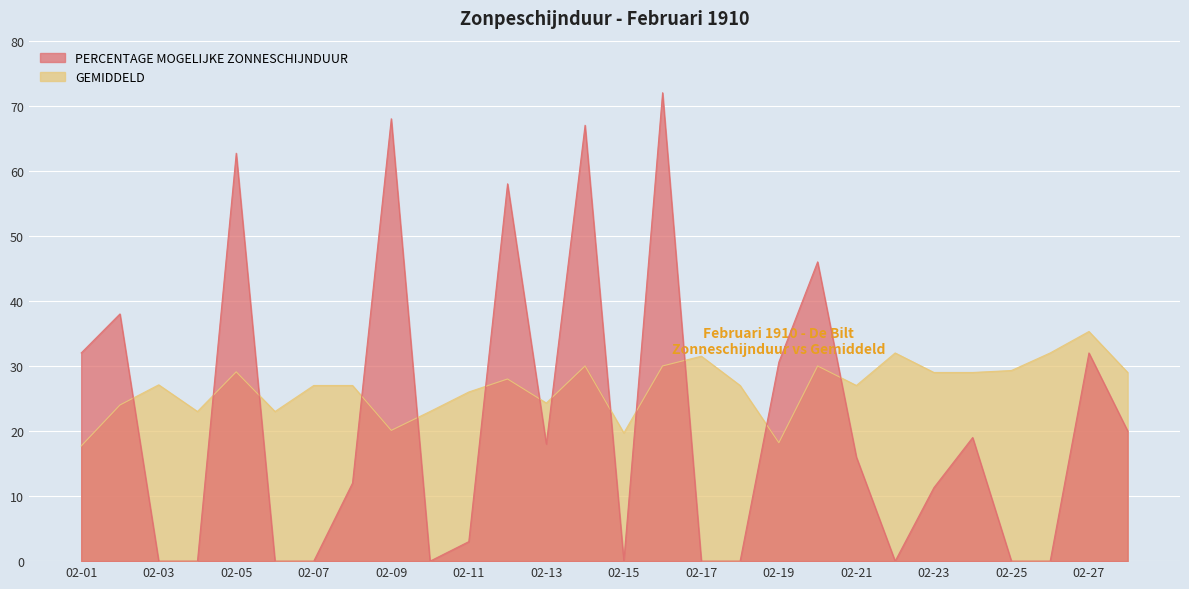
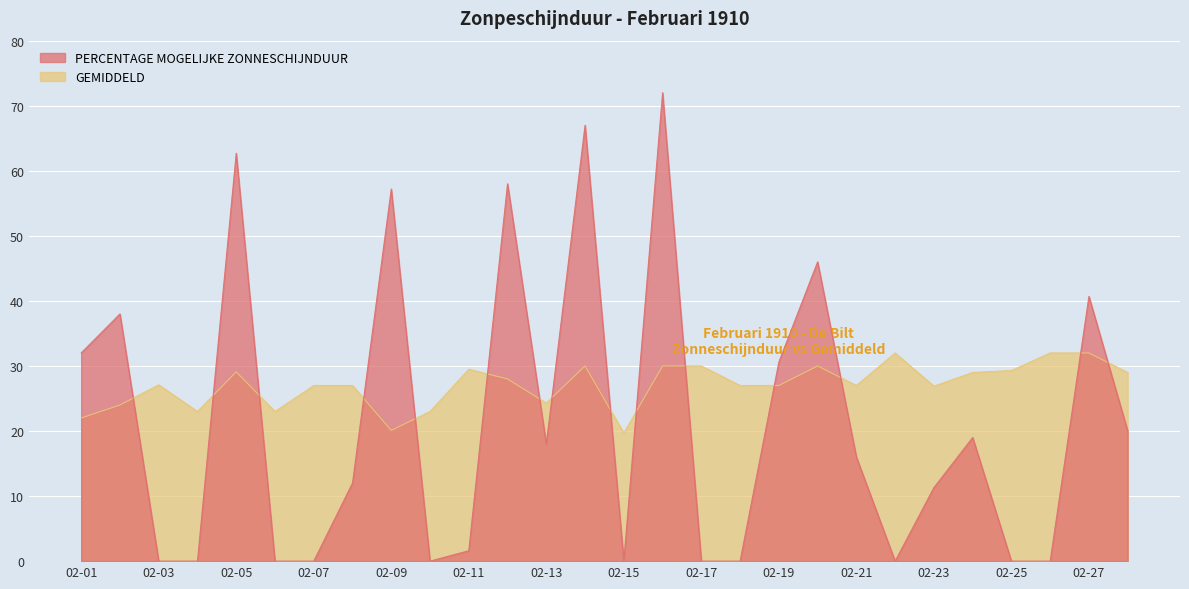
GEMIDDELD, 02-01: 18 -> 22
PERCENTAGE MOGELIJKE ZONNESCHIJNDUUR, 02-09: 68 -> 57
PERCENTAGE MOGELIJKE ZONNESCHIJNDUUR, 02-11: 3 -> 2
GEMIDDELD, 02-11: 26 -> 30
GEMIDDELD, 02-17: 32 -> 30
GEMIDDELD, 02-19: 18 -> 27
GEMIDDELD, 02-23: 29 -> 27
PERCENTAGE MOGELIJKE ZONNESCHIJNDUUR, 02-27: 32 -> 41
GEMIDDELD, 02-27: 35 -> 32
